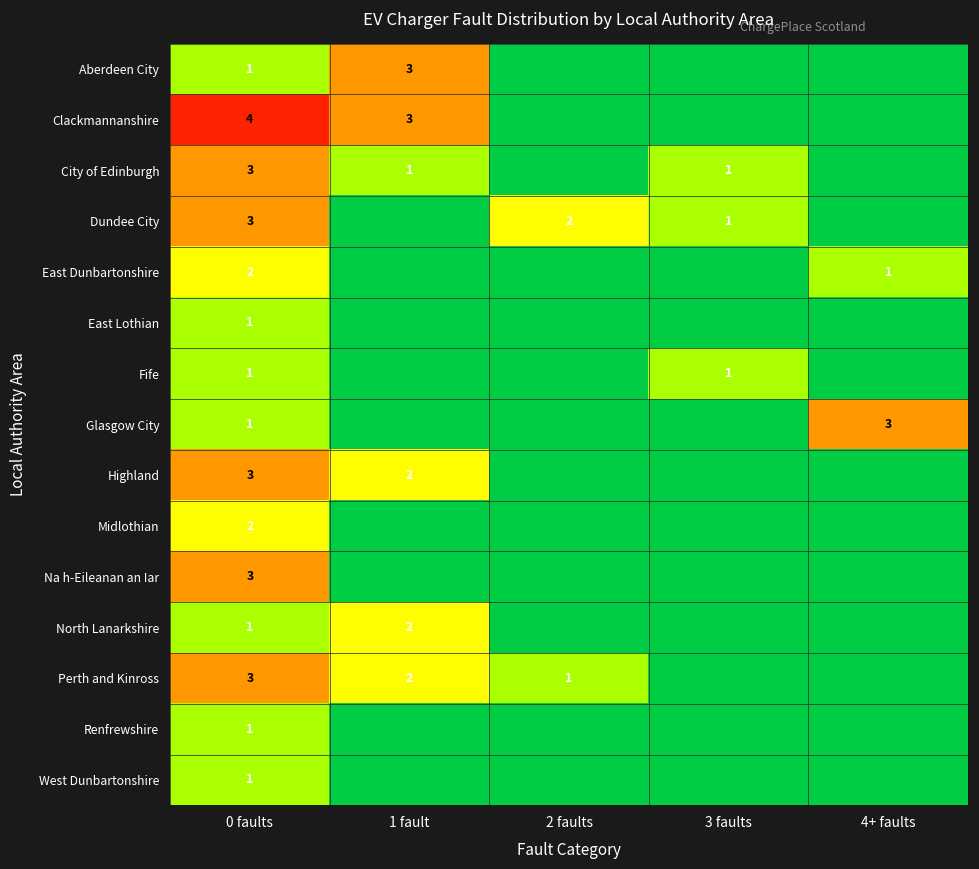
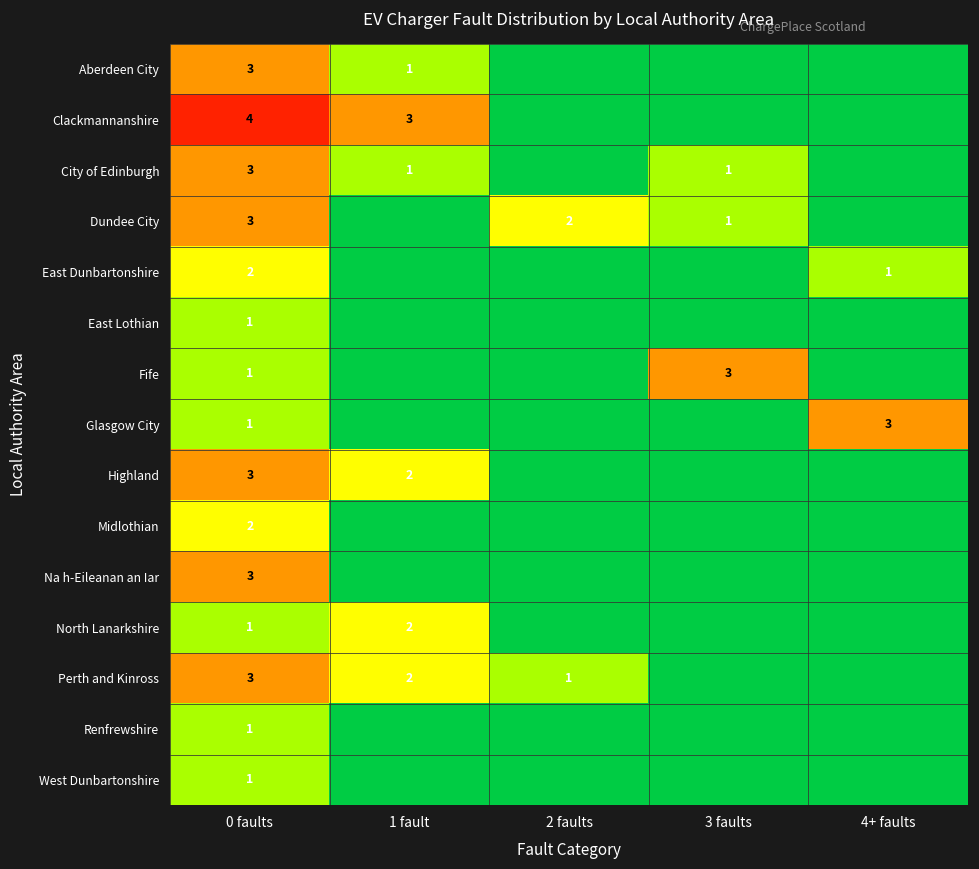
Aberdeen City, 0 faults: 1 -> 3
Aberdeen City, 1 fault: 3 -> 1
Fife, 3 faults: 1 -> 3
